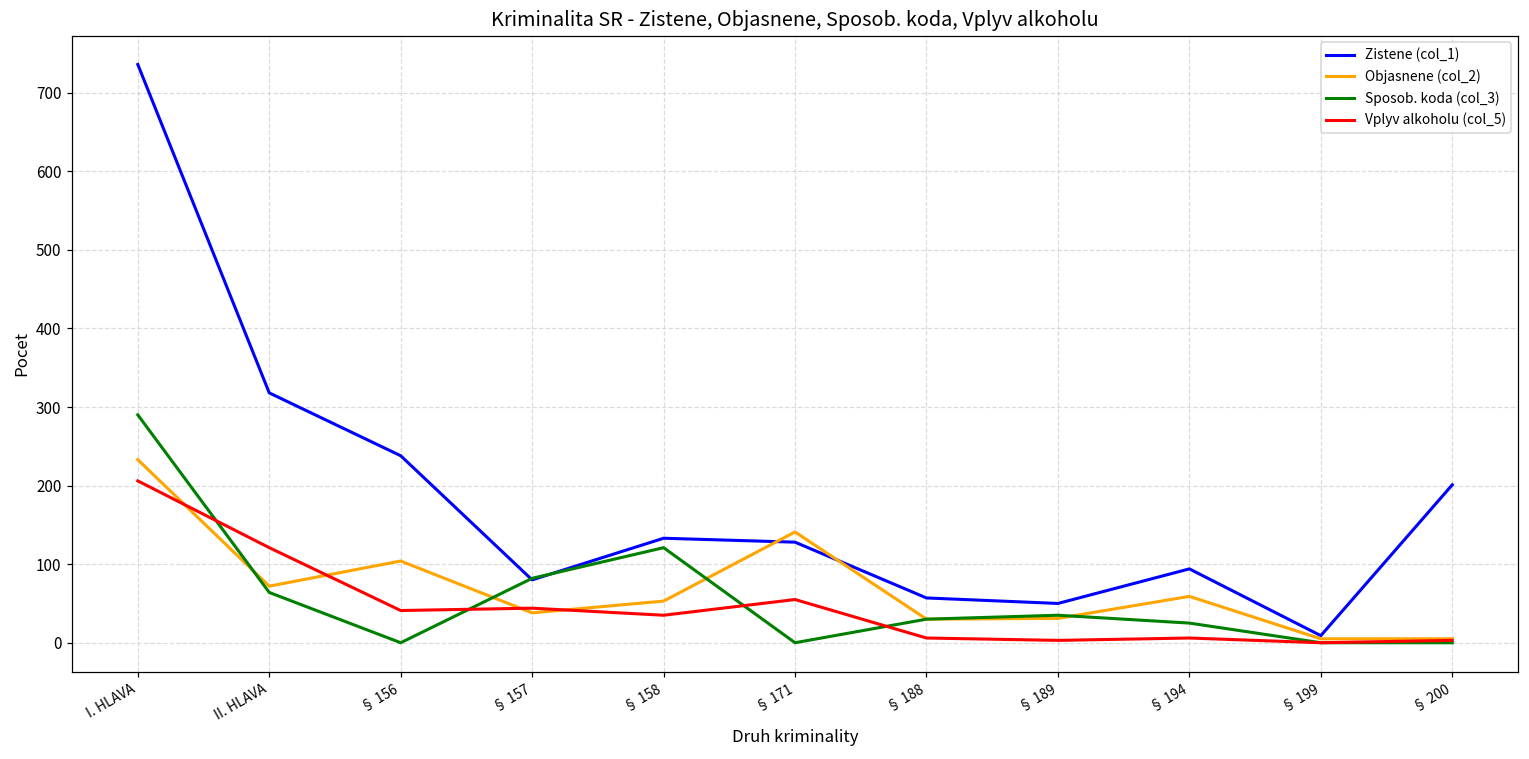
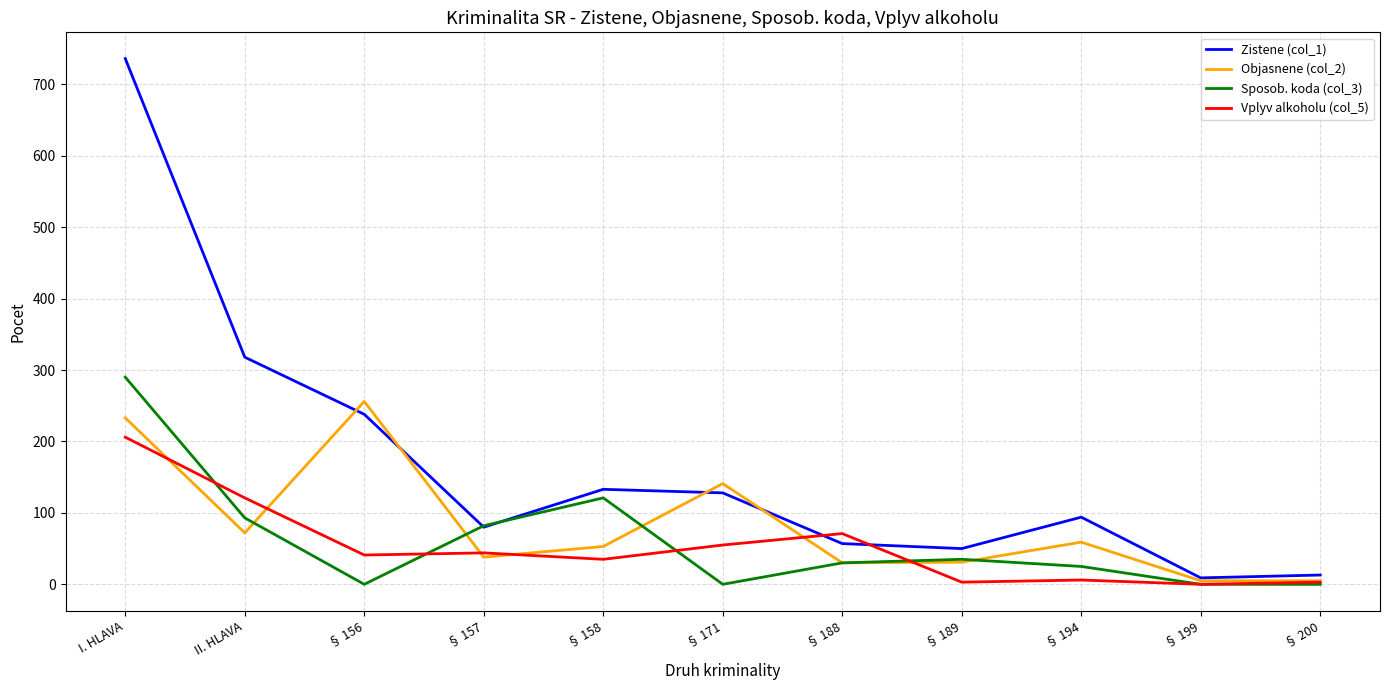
Sposob. koda (col_3), II. HLAVA: 60 -> 90
Objasnene (col_2), § 156: 100 -> 260
Vplyv alkoholu (col_5), § 188: 10 -> 70
Zistene (col_1), § 200: 200 -> 10
